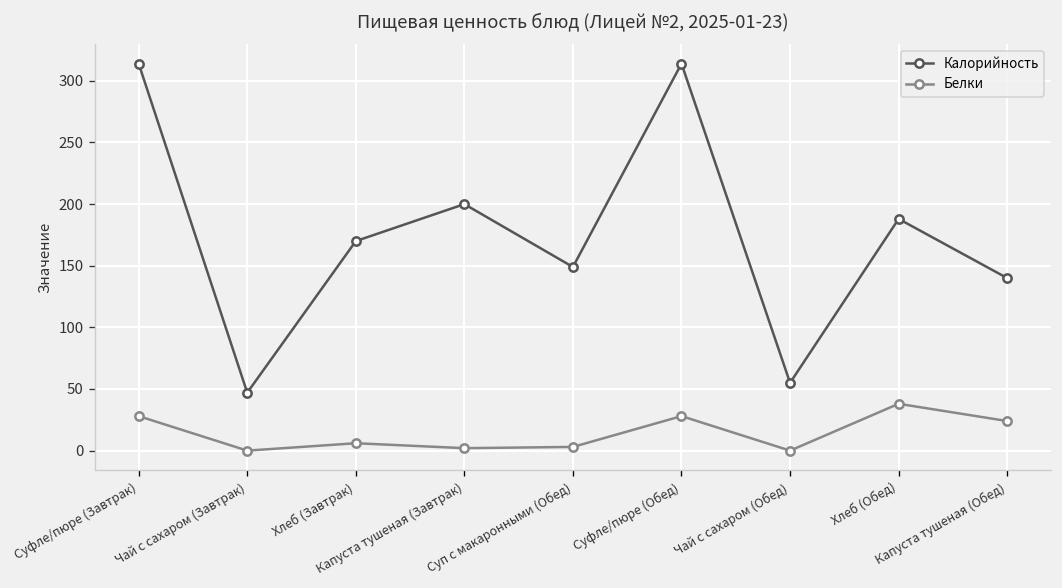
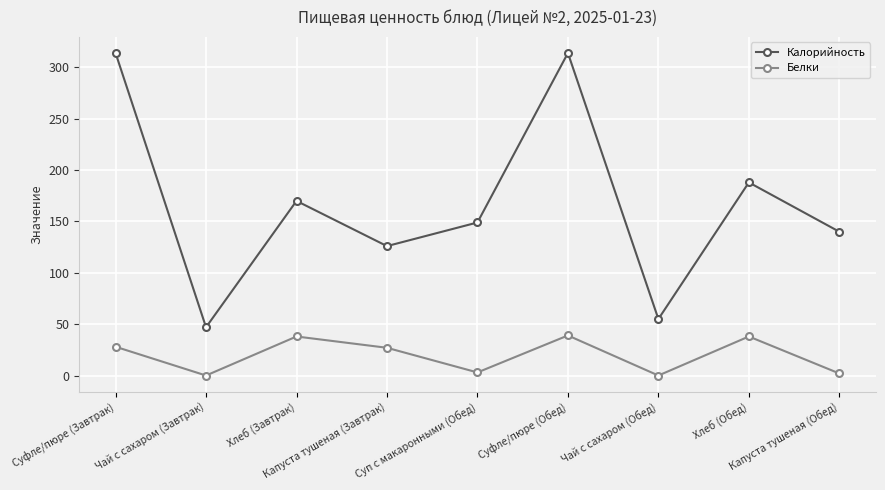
Белки, Хлеб (Завтрак): 6 -> 38
Калорийность, Капуста тушеная (Завтрак): 200 -> 126
Белки, Капуста тушеная (Завтрак): 2 -> 27
Белки, Суфле/пюре (Обед): 28 -> 39
Белки, Капуста тушеная (Обед): 24 -> 2
